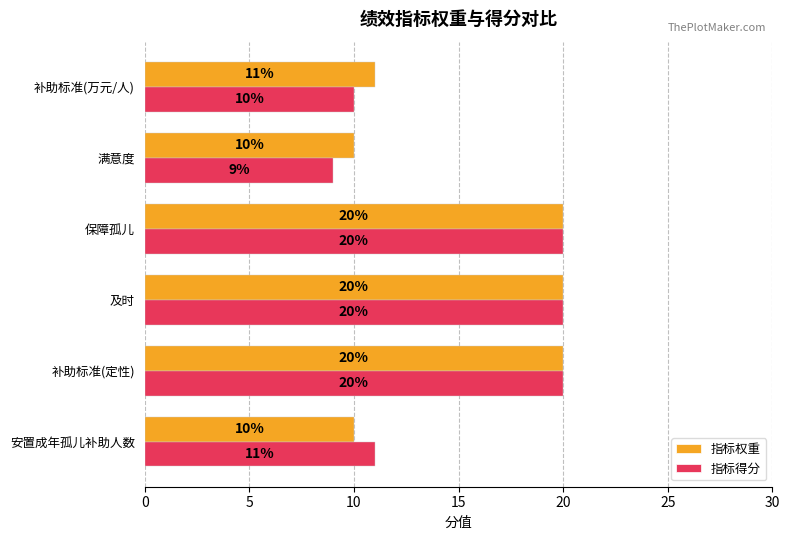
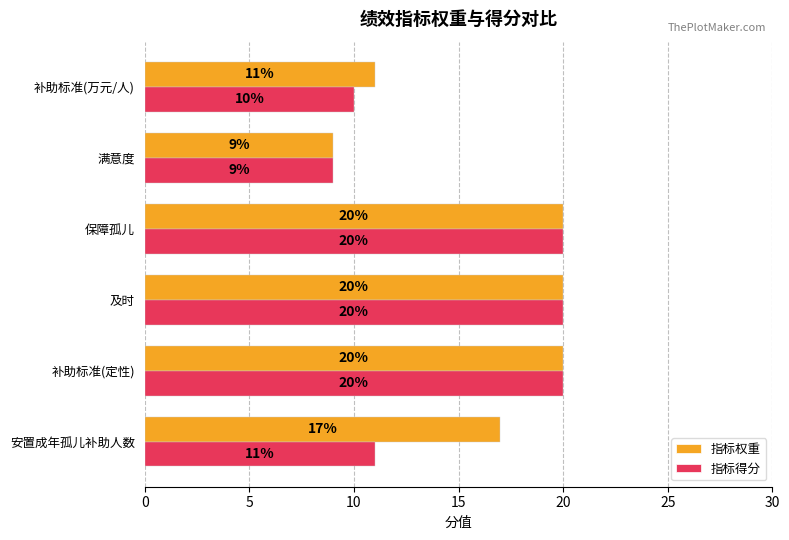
指标权重, 满意度: 10% -> 9%
指标权重, 安置成年孤儿补助人数: 10% -> 17%
